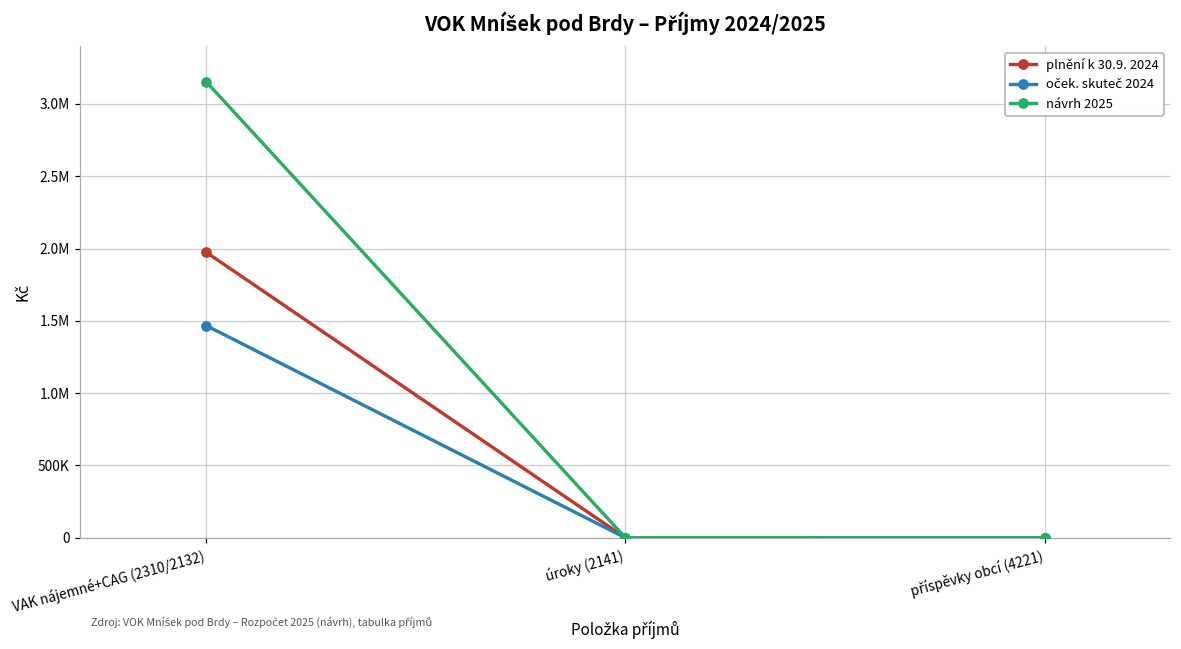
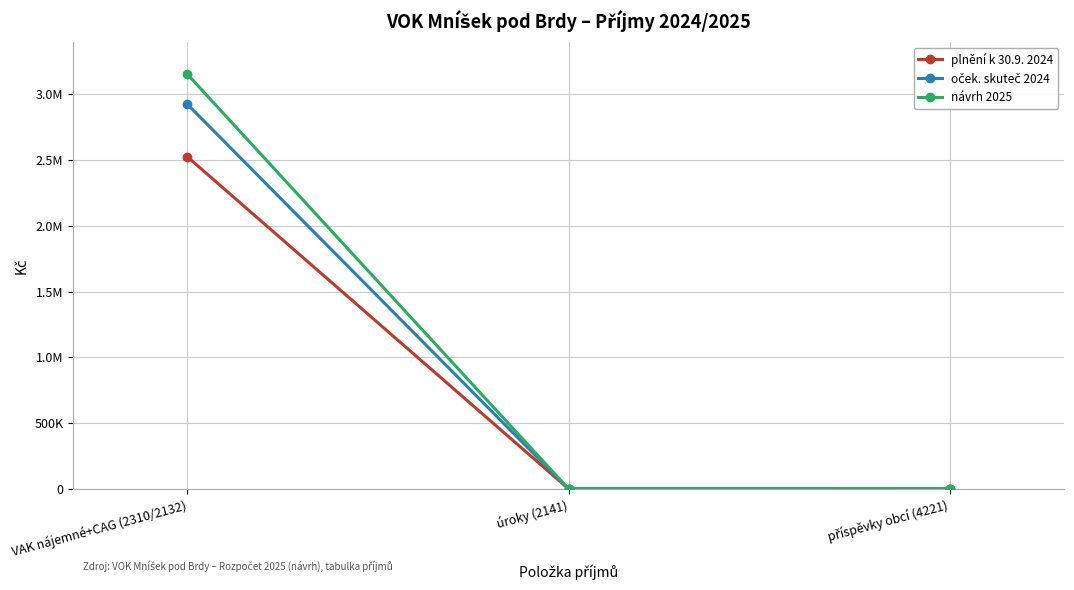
plnění k 30.9. 2024, VAK nájemné+CAG (2310/2132): 1970000 -> 2530000
oček. skuteč 2024, VAK nájemné+CAG (2310/2132): 1470000 -> 2920000
